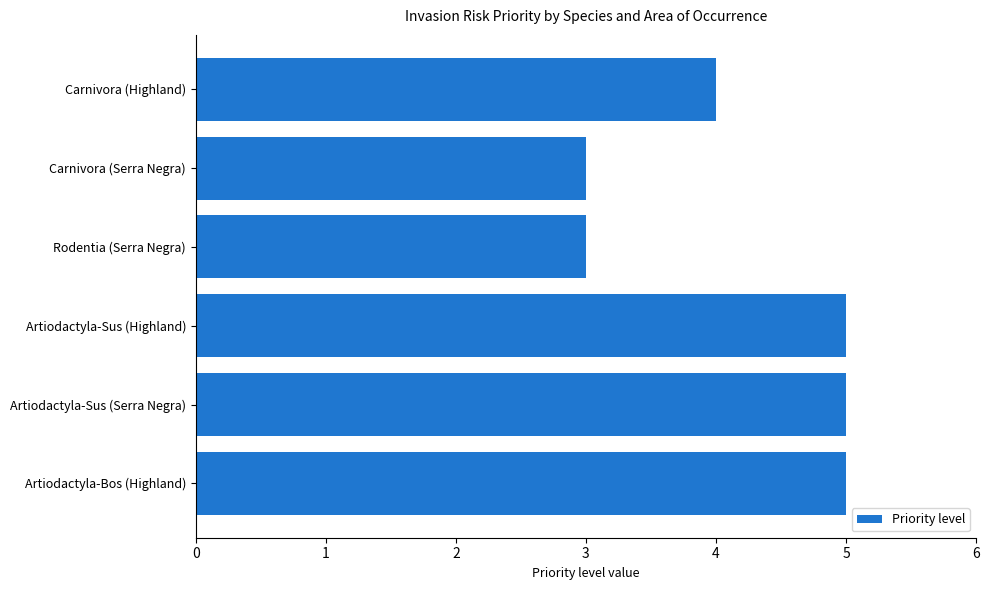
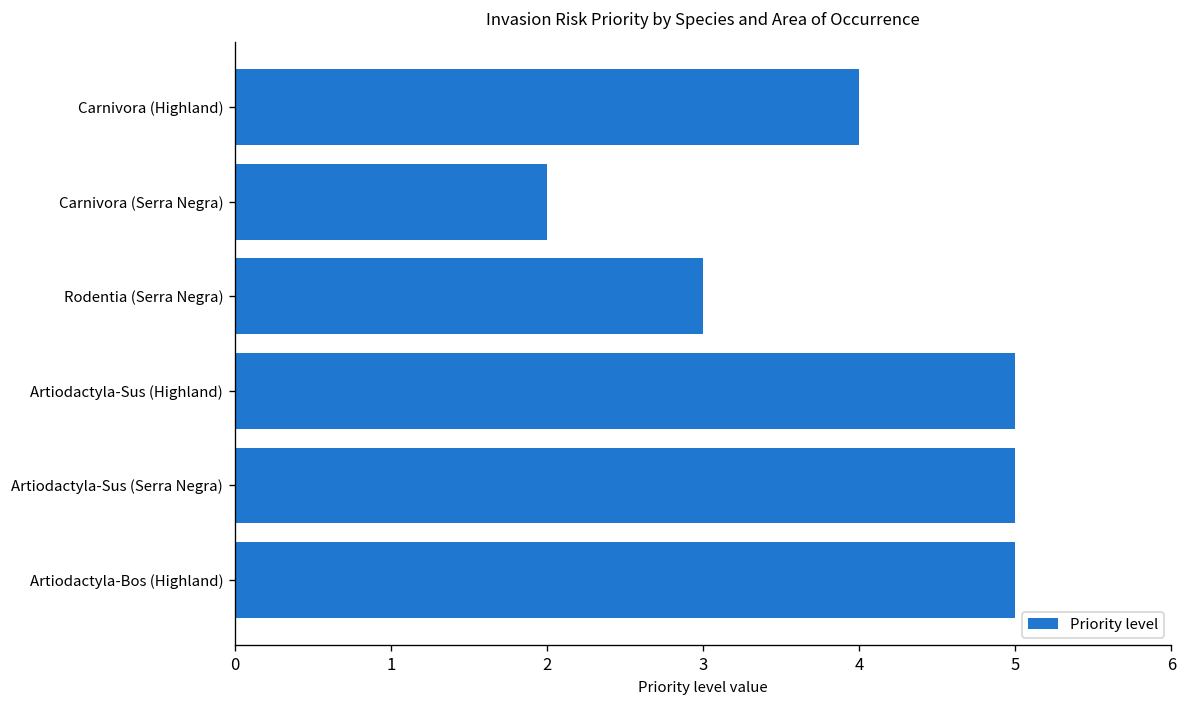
Carnivora (Serra Negra): 3 -> 2
